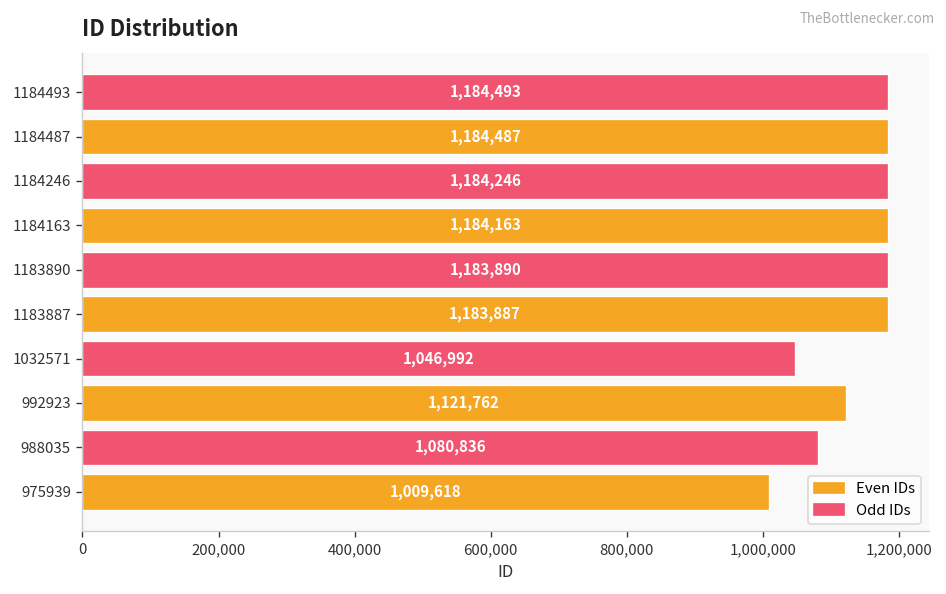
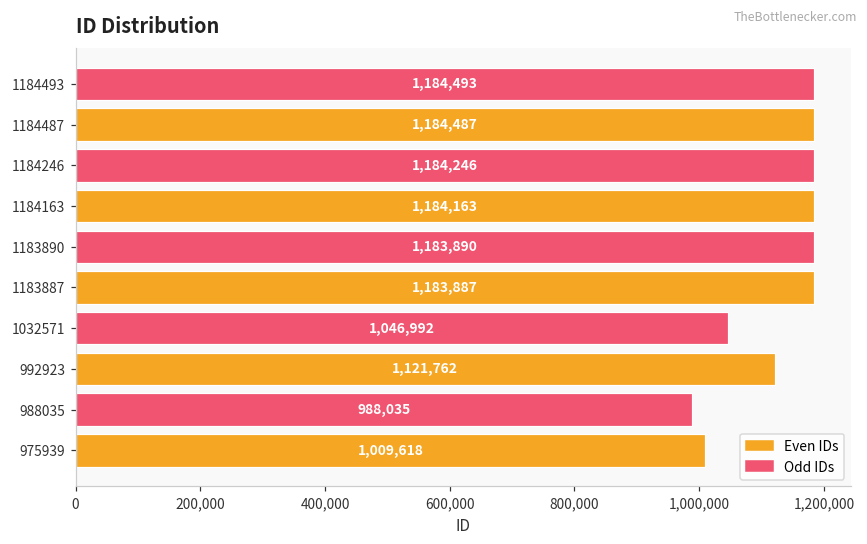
988035: 1,080,836 -> 988,035
